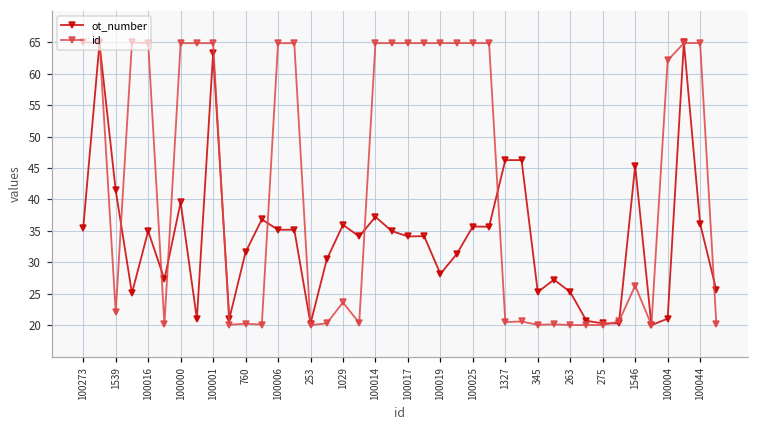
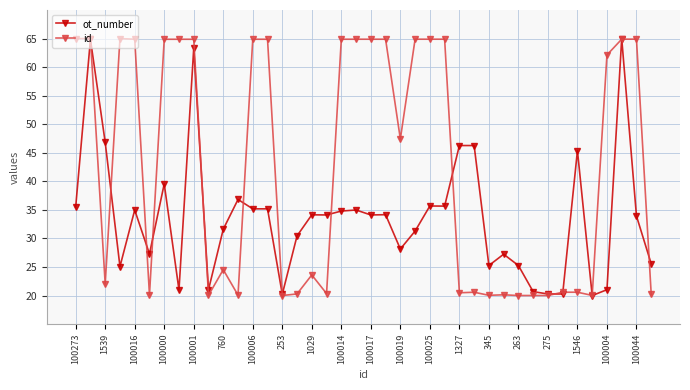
ot_number, 1539: 41 -> 47
id, 760: 20 -> 25
ot_number, 1029: 36 -> 34
ot_number, 100014: 37 -> 35
id, 100019: 65 -> 47
id, 1546: 26 -> 21
ot_number, 100044: 36 -> 34
